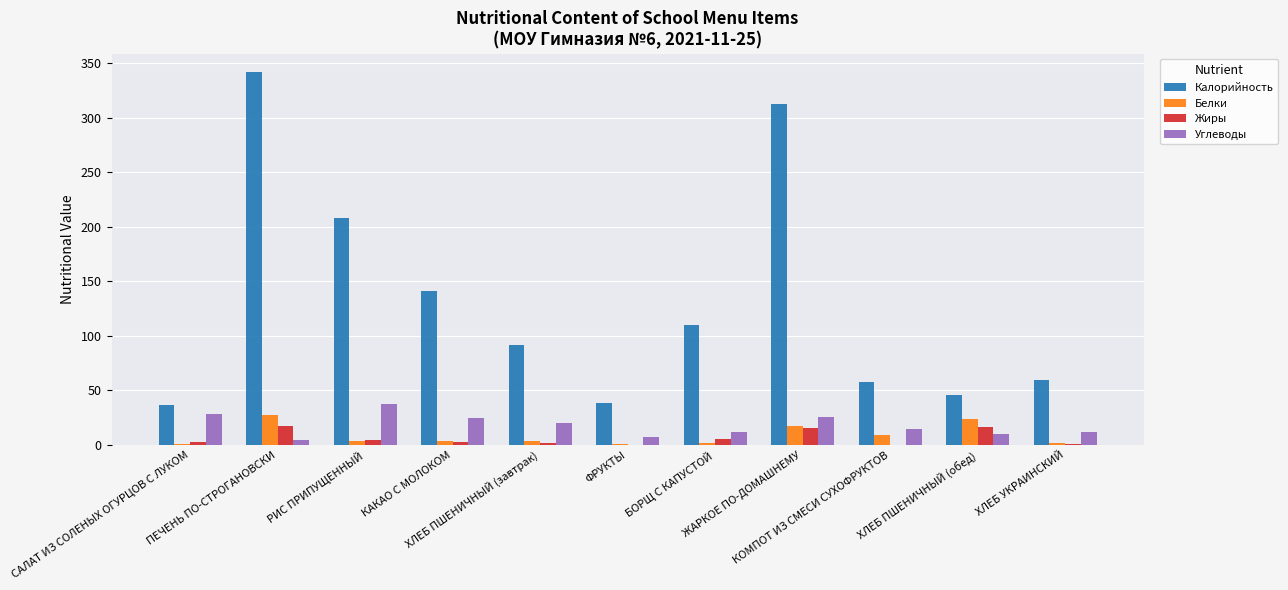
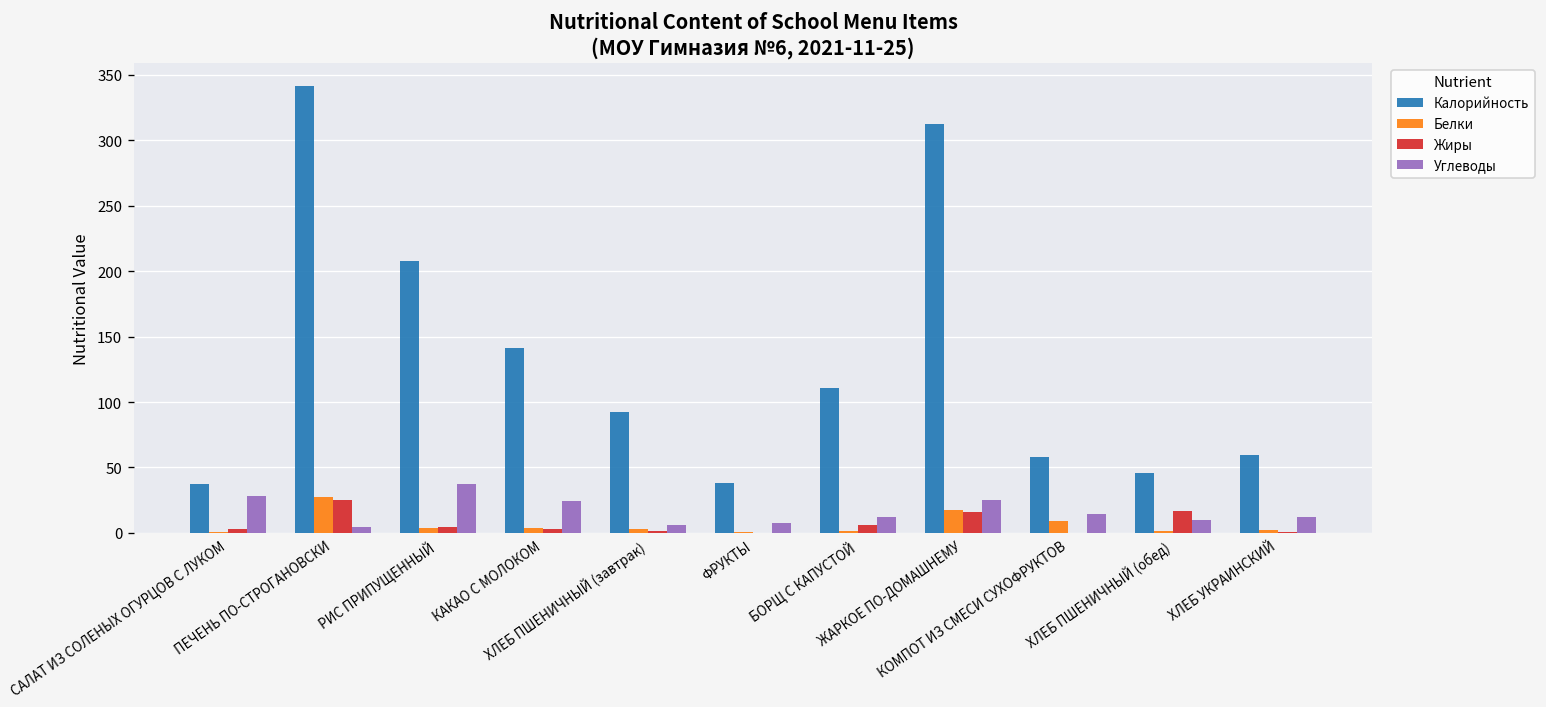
Жиры, ПЕЧЕНЬ ПО-СТРОГАНОВСКИ: 18 -> 26
Углеводы, ХЛЕБ ПШЕНИЧНЫЙ (завтрак): 20 -> 6
Белки, ХЛЕБ ПШЕНИЧНЫЙ (обед): 24 -> 2
